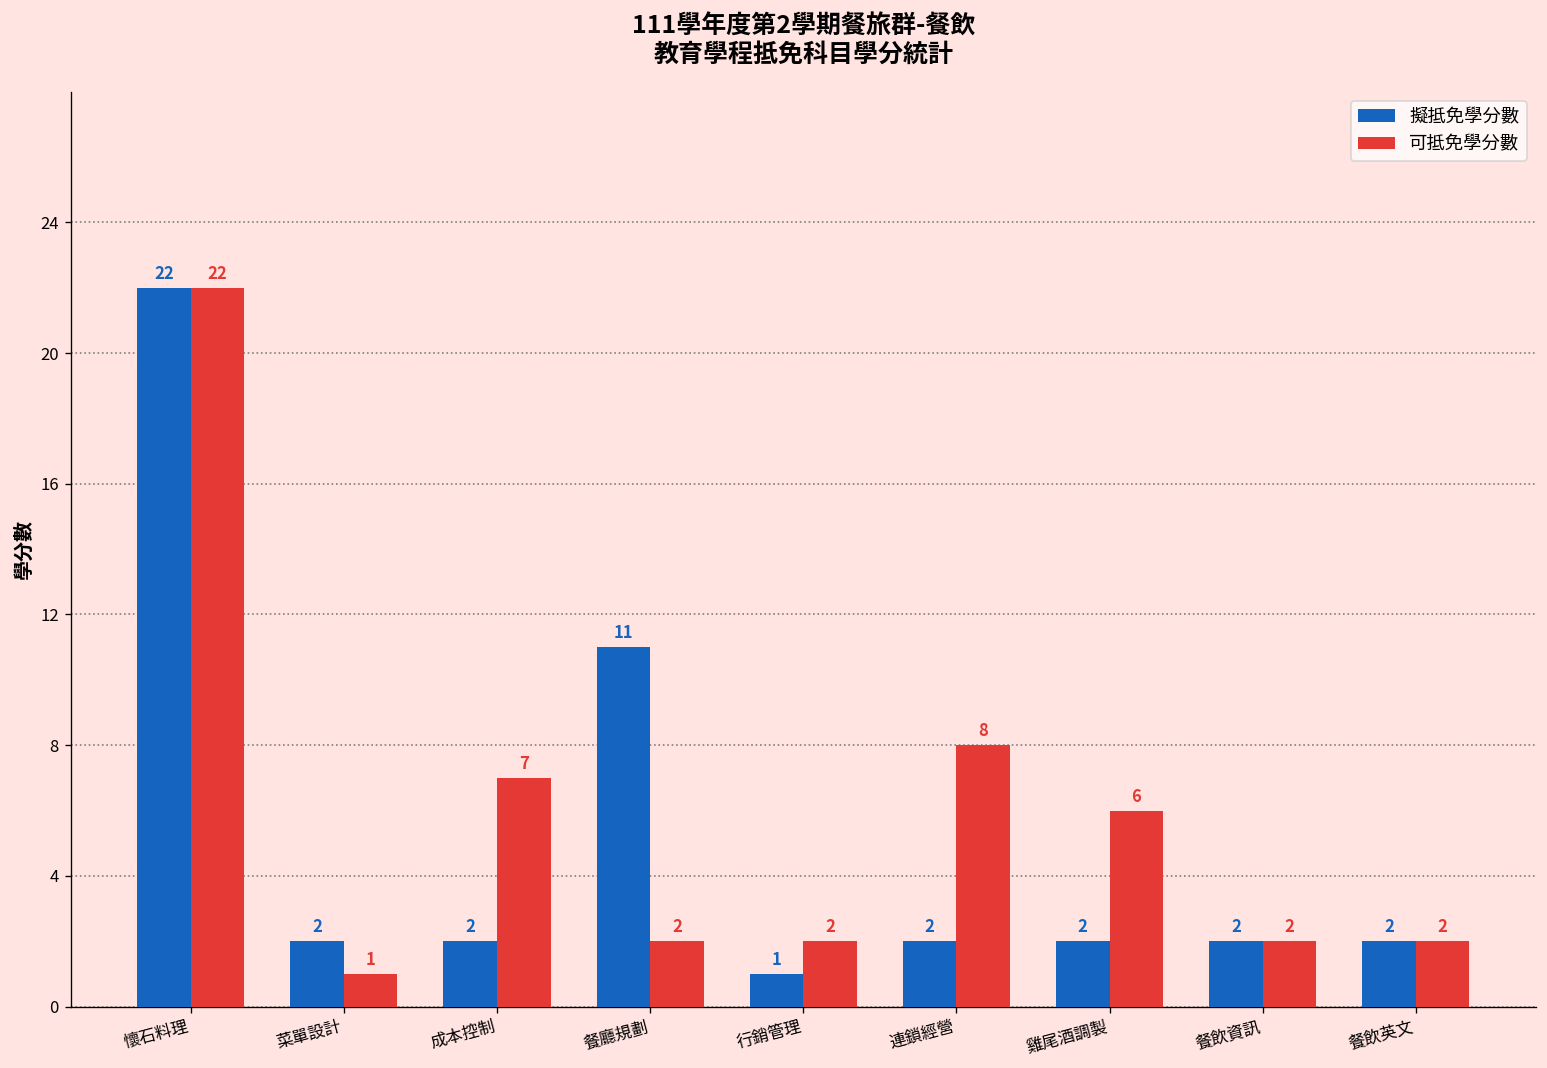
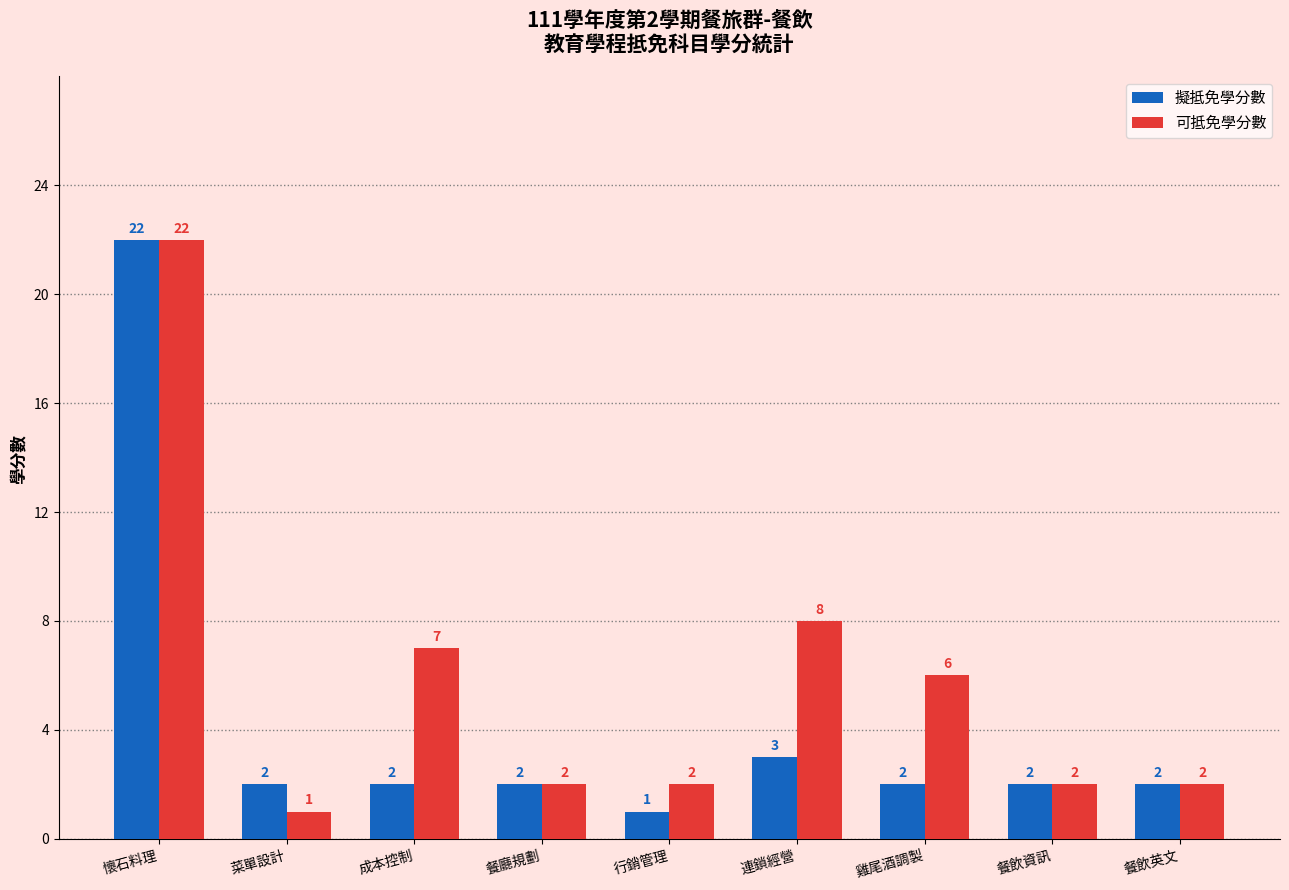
擬抵免學分數, 餐廳規劃: 11 -> 2
擬抵免學分數, 連鎖經營: 2 -> 3
